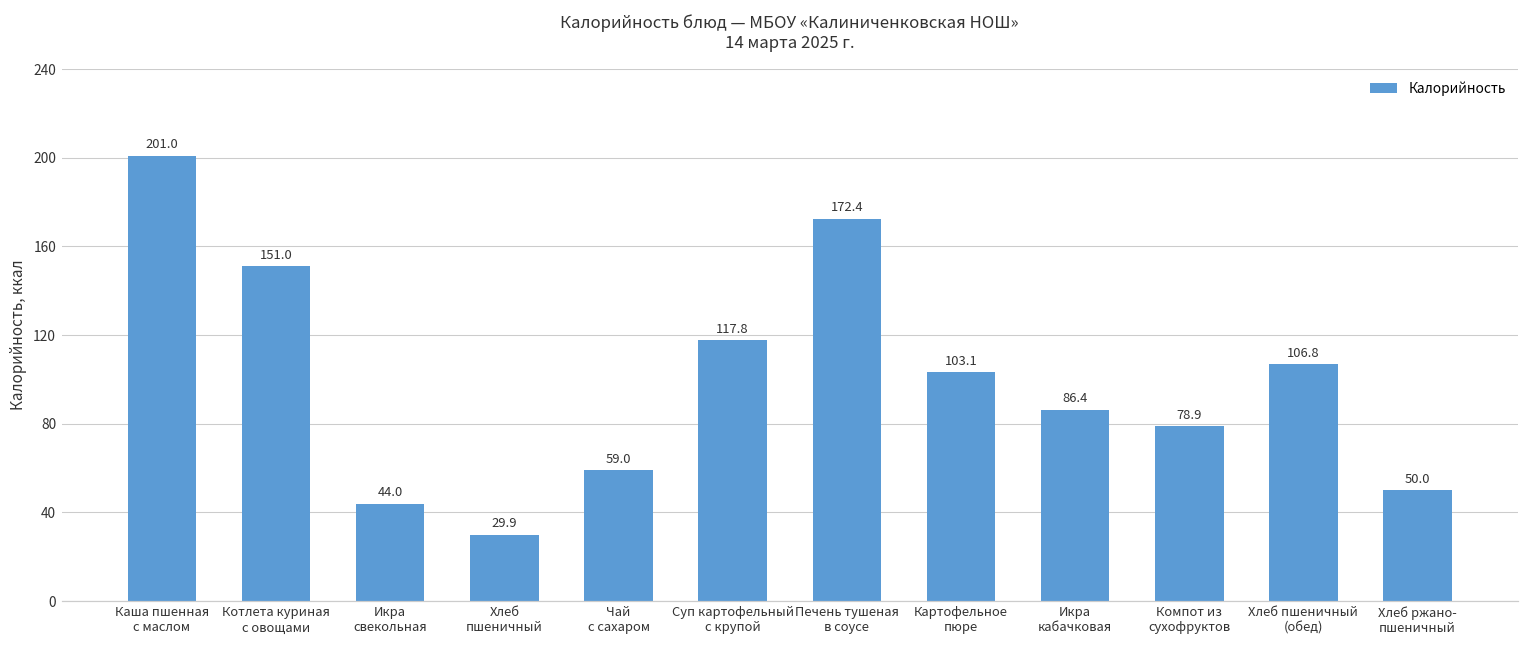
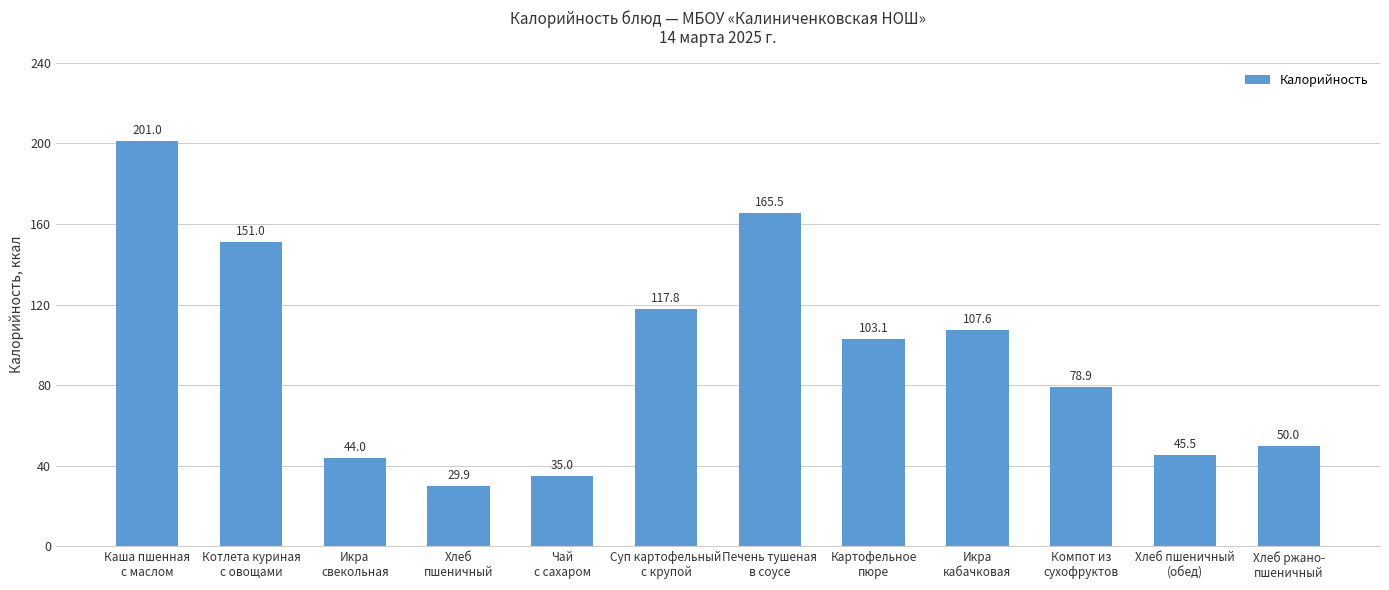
Чай с сахаром: 59.0 -> 35.0
Печень тушеная в соусе: 172.4 -> 165.5
Икра кабачковая: 86.4 -> 107.6
Хлеб пшеничный (обед): 106.8 -> 45.5
